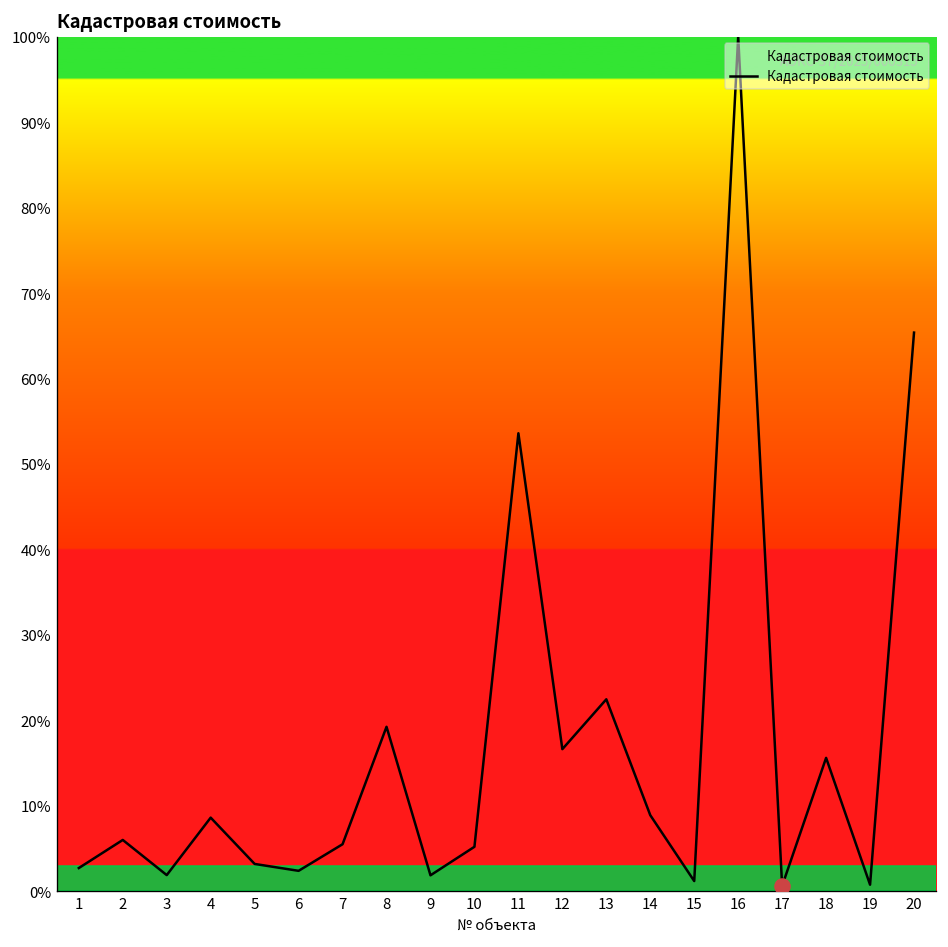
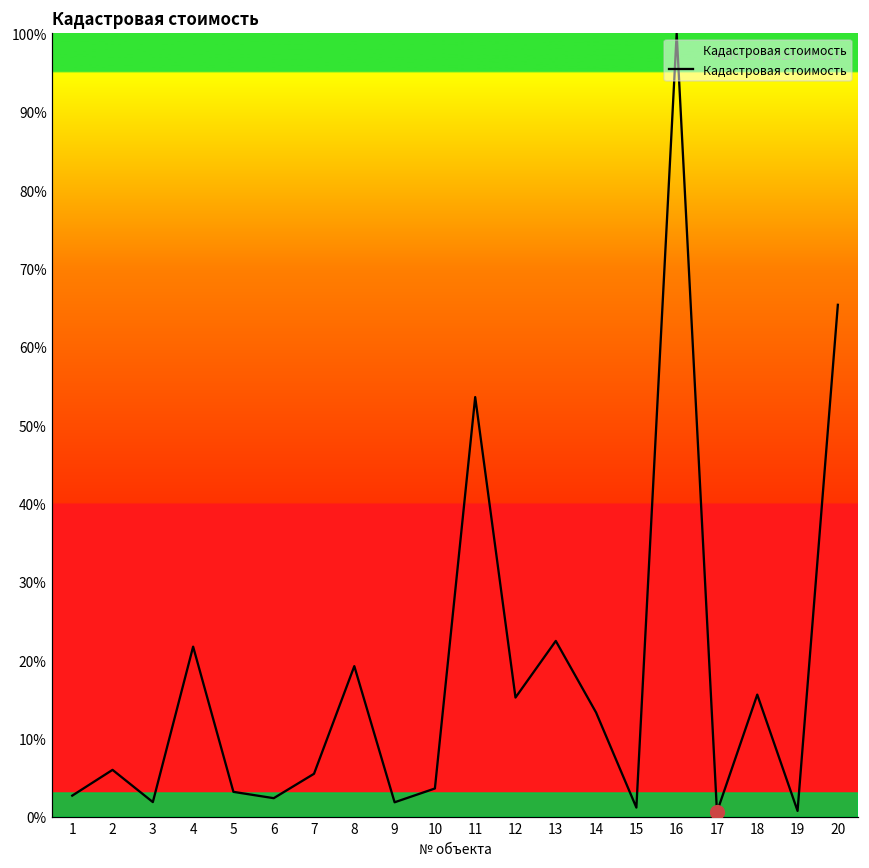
Кадастровая стоимость, 4: 9% -> 22%
Кадастровая стоимость, 10: 5% -> 4%
Кадастровая стоимость, 12: 17% -> 15%
Кадастровая стоимость, 14: 9% -> 13%
